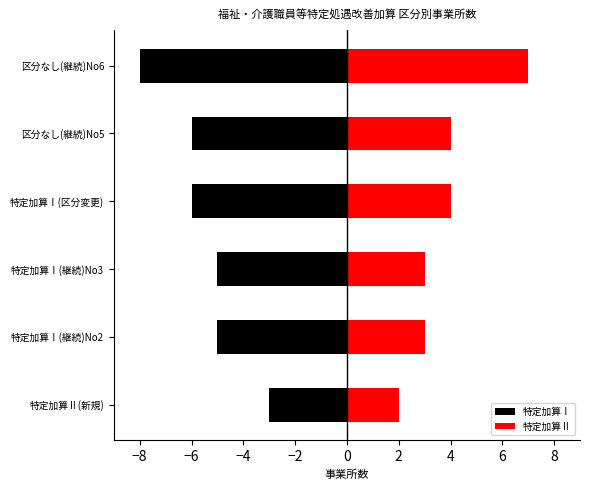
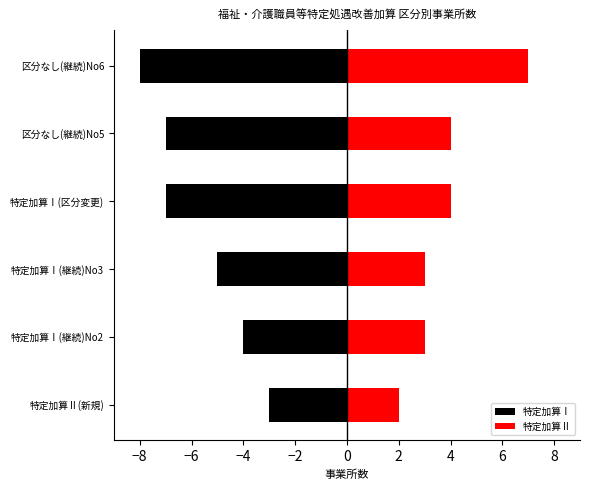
特定加算Ⅰ, 区分なし(継続)No5: -6.0 -> -7.0
特定加算Ⅰ, 特定加算Ⅰ(区分変更): -6.0 -> -7.0
特定加算Ⅰ, 特定加算Ⅰ(継続)No2: -5.0 -> -4.0
